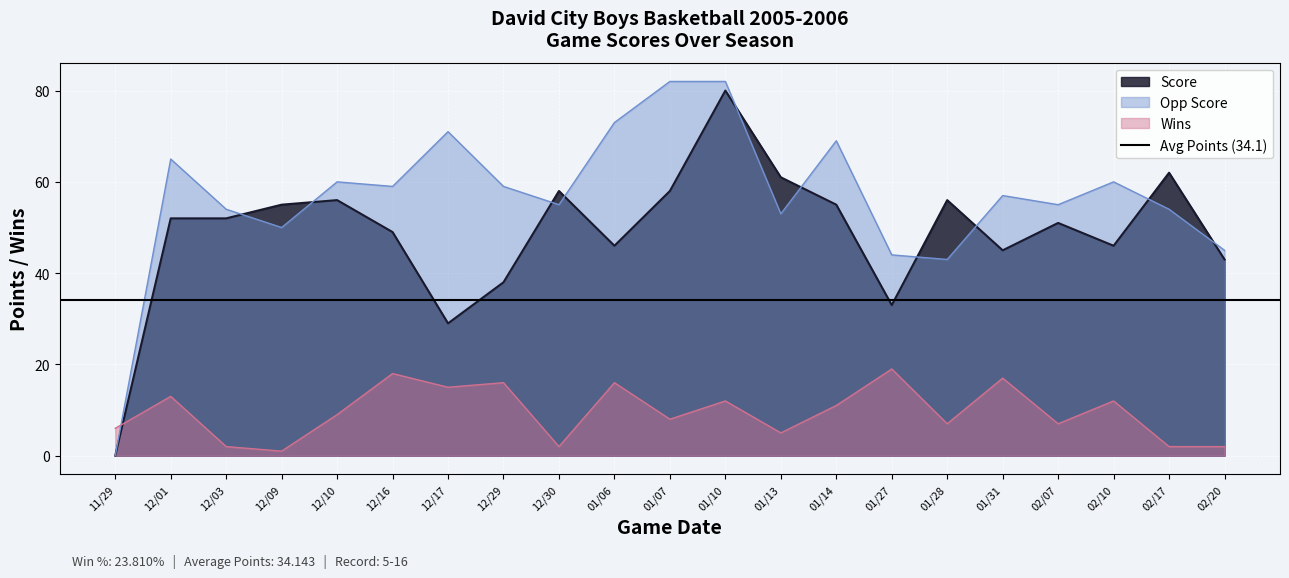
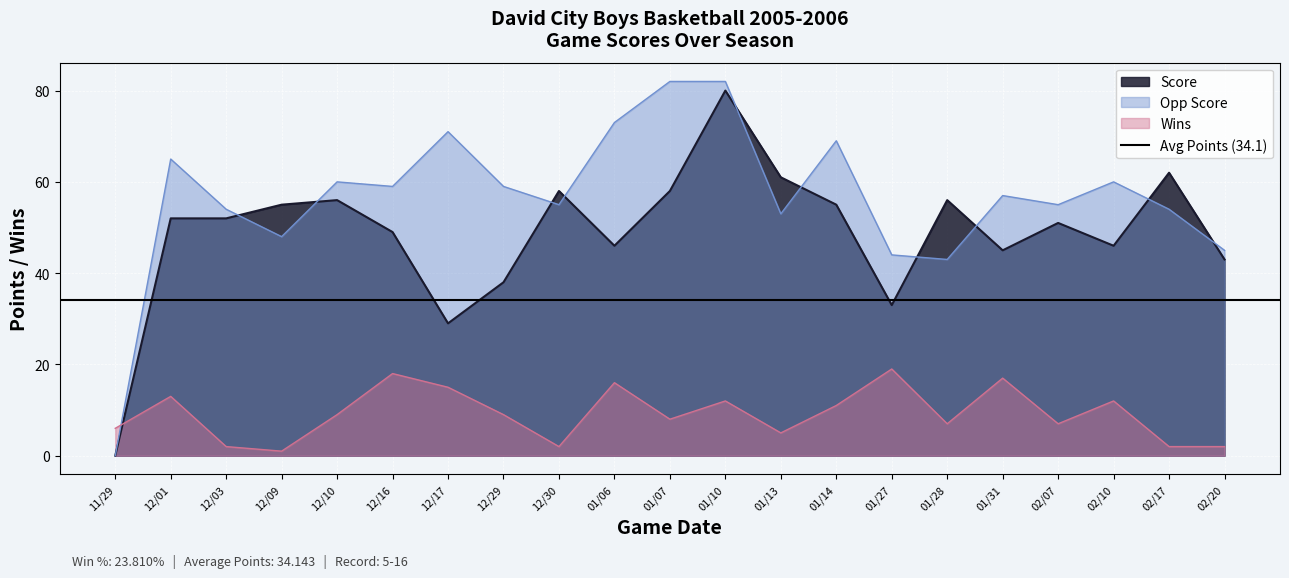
Opp Score, 12/09: 50 -> 48
Wins, 12/29: 16 -> 9
